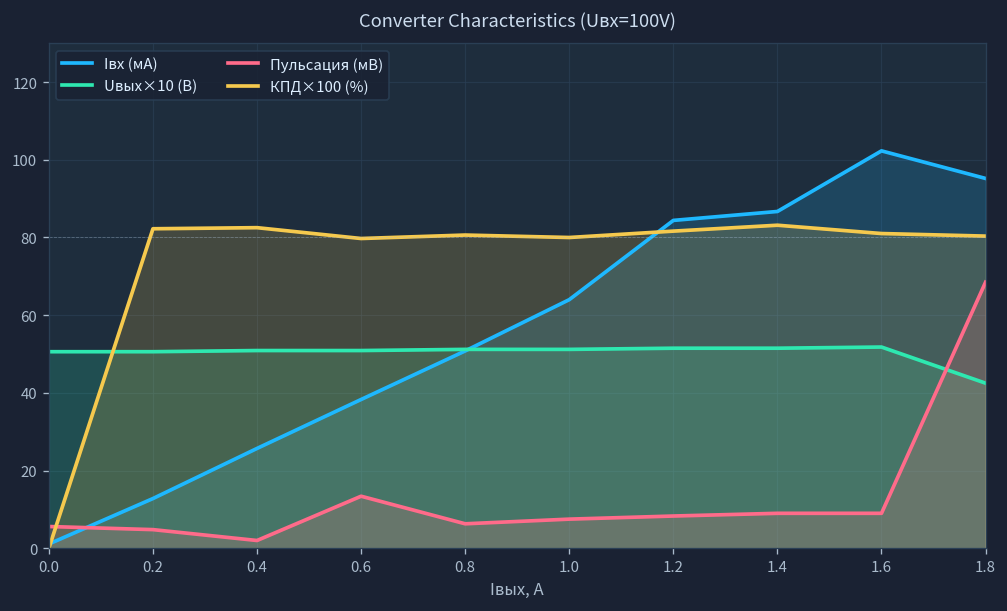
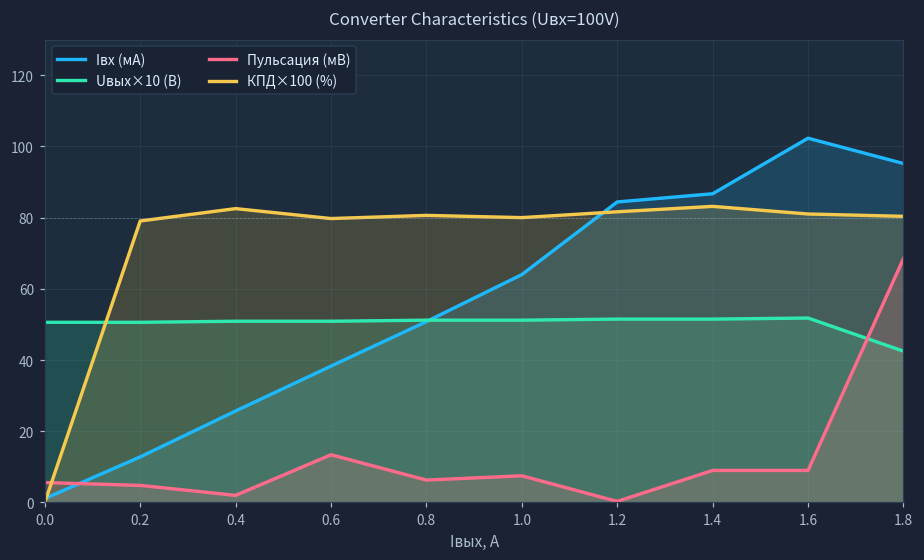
КПД×100 (%), 0.2: 82 -> 79
Пульсация (мВ), 1.2: 8 -> 0
